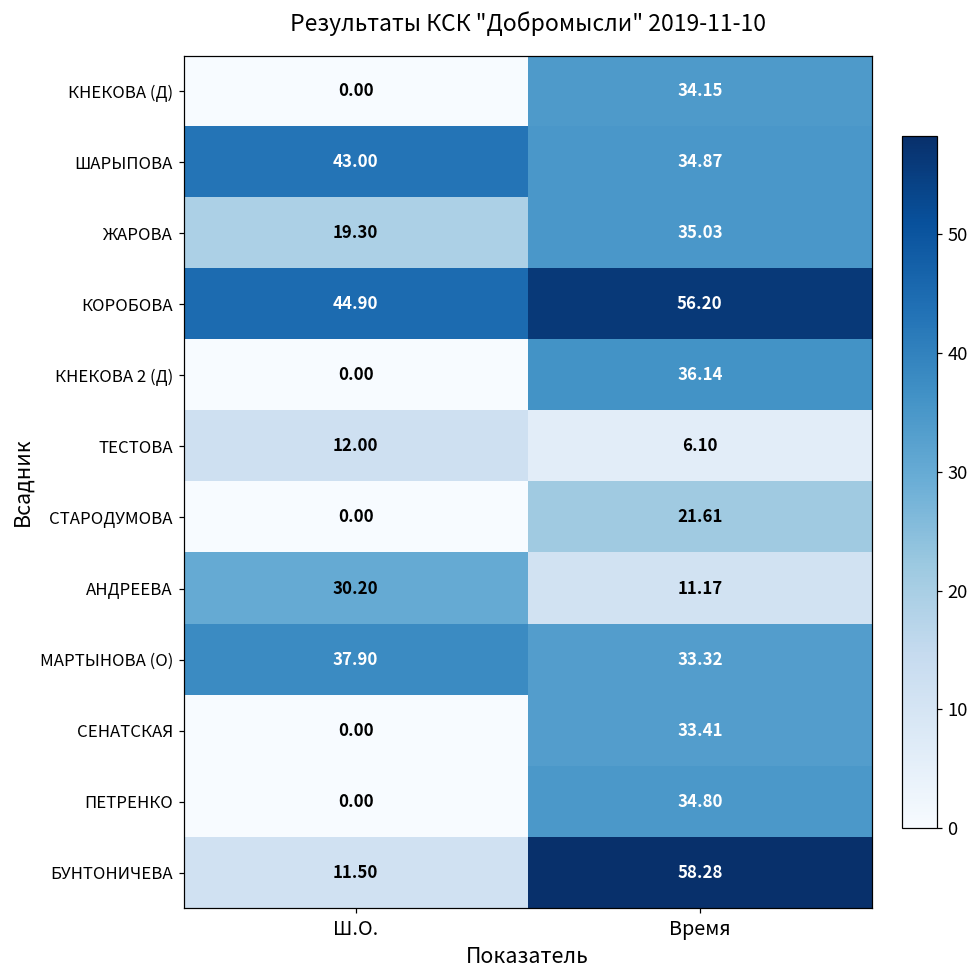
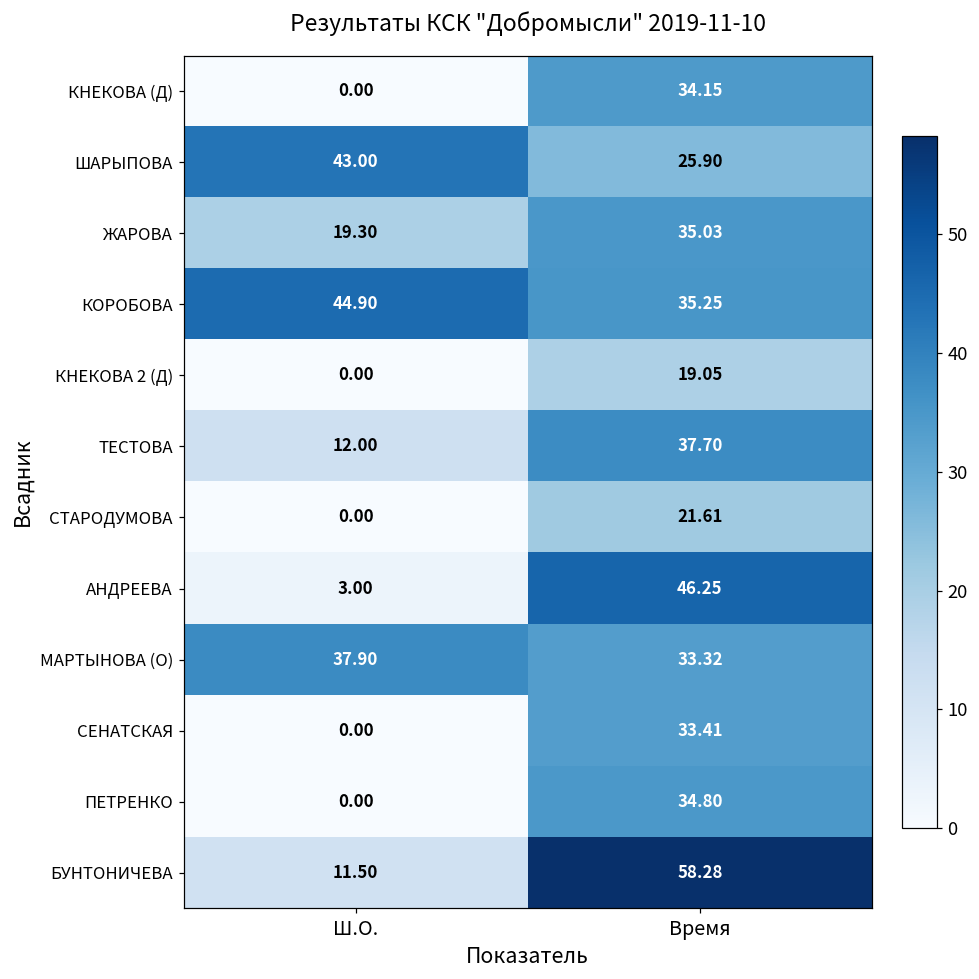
ШАРЫПОВА, Время: 34.87 -> 25.90
КОРОБОВА, Время: 56.20 -> 35.25
КНЕКОВА 2 (Д), Время: 36.14 -> 19.05
ТЕСТОВА, Время: 6.10 -> 37.70
АНДРЕЕВА, Ш.О.: 30.20 -> 3.00
АНДРЕЕВА, Время: 11.17 -> 46.25
